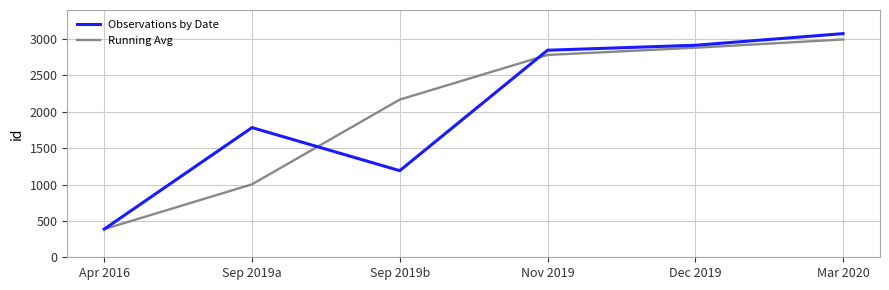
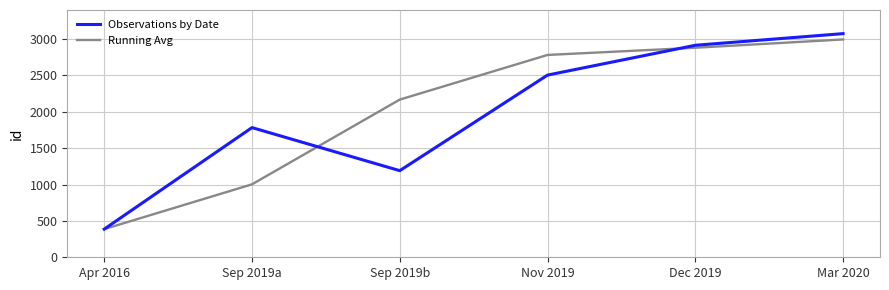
Observations by Date, Nov 2019: 2800 -> 2500
